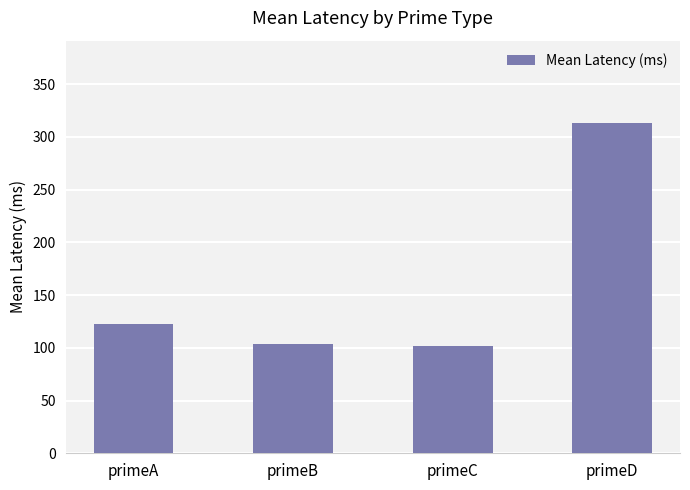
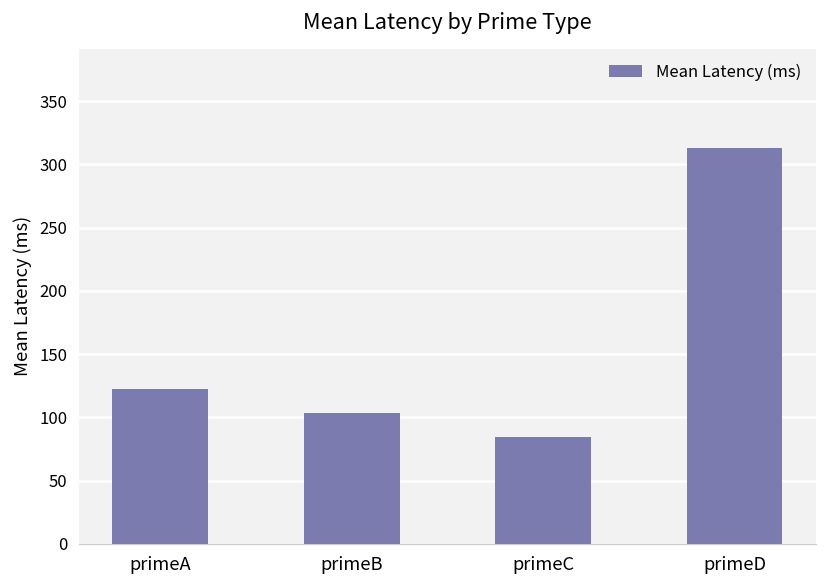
primeC: 102 -> 85
